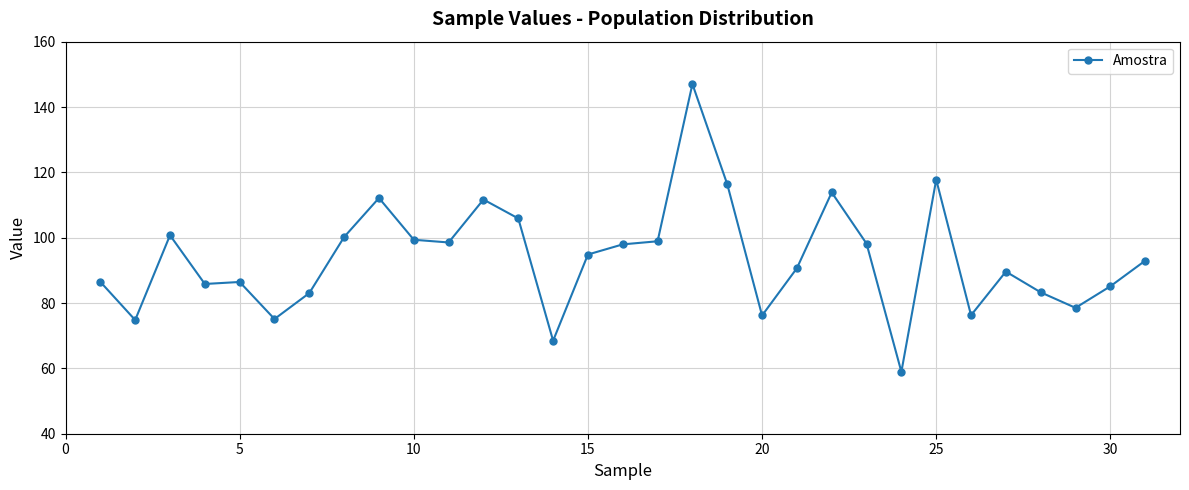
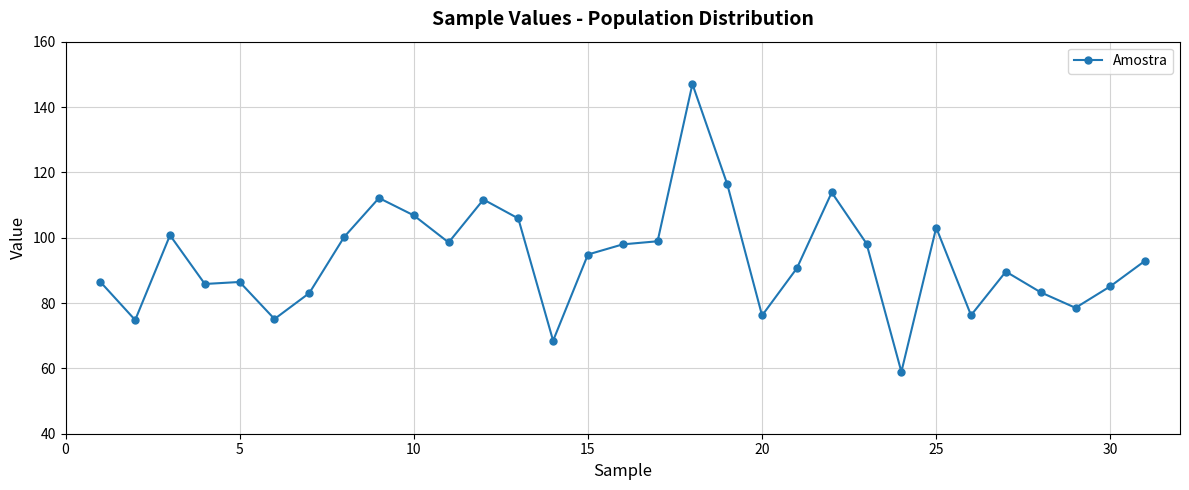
10: 99 -> 107
25: 118 -> 103
